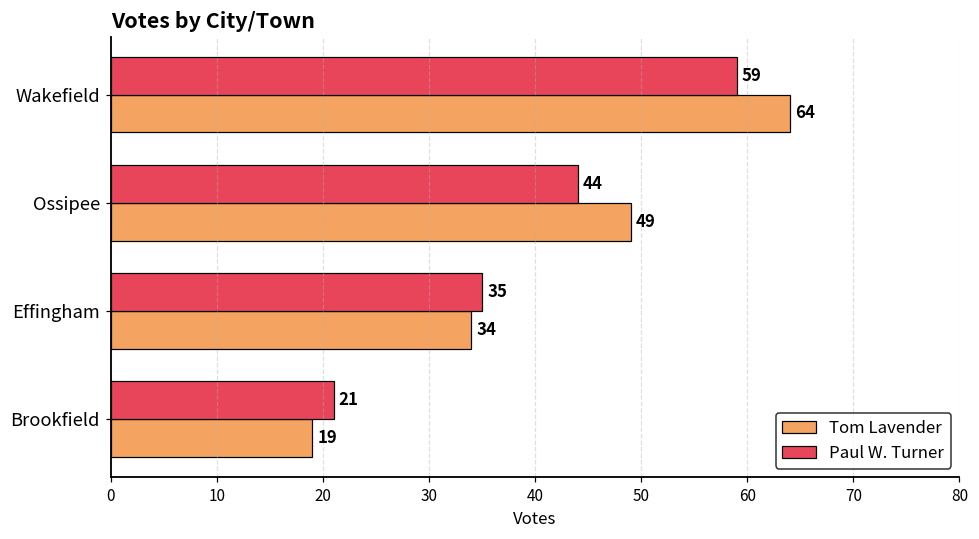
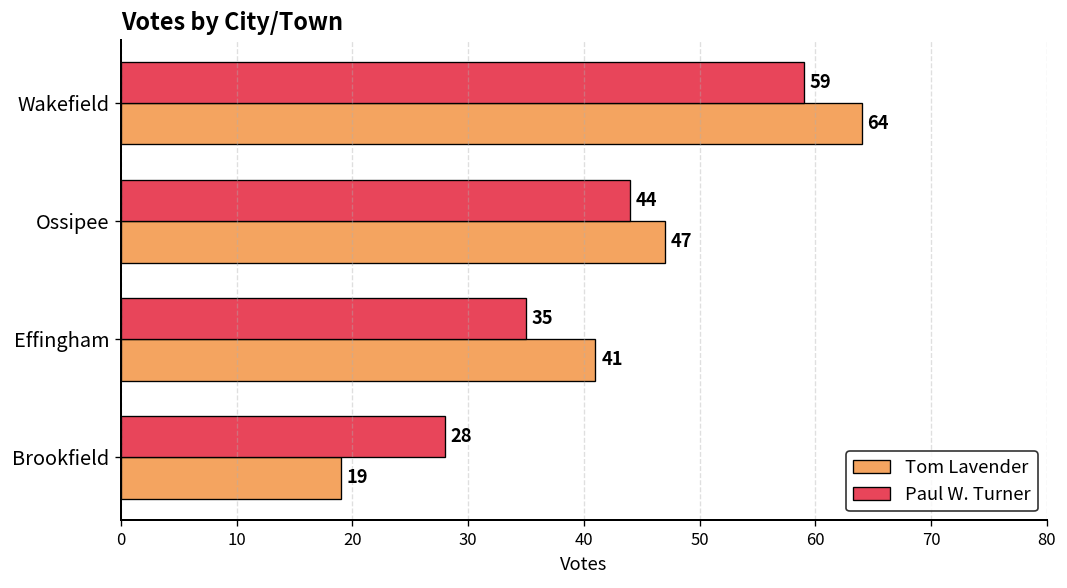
Tom Lavender, Ossipee: 49 -> 47
Tom Lavender, Effingham: 34 -> 41
Paul W. Turner, Brookfield: 21 -> 28
